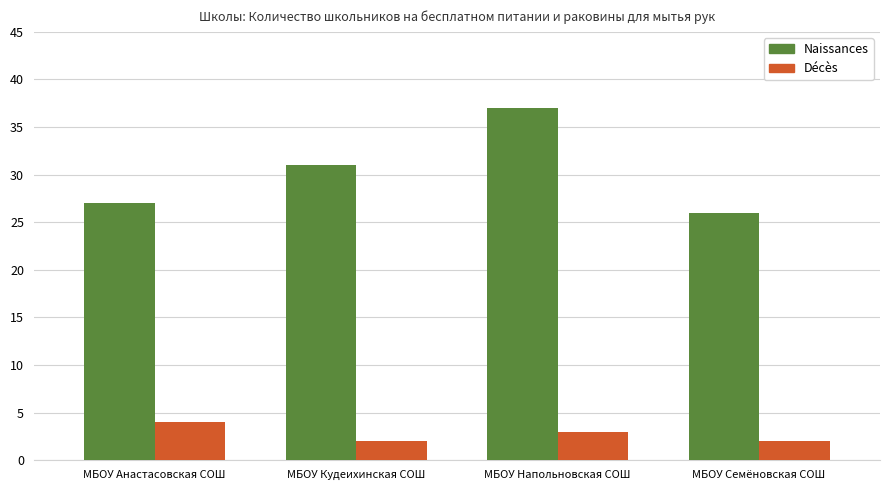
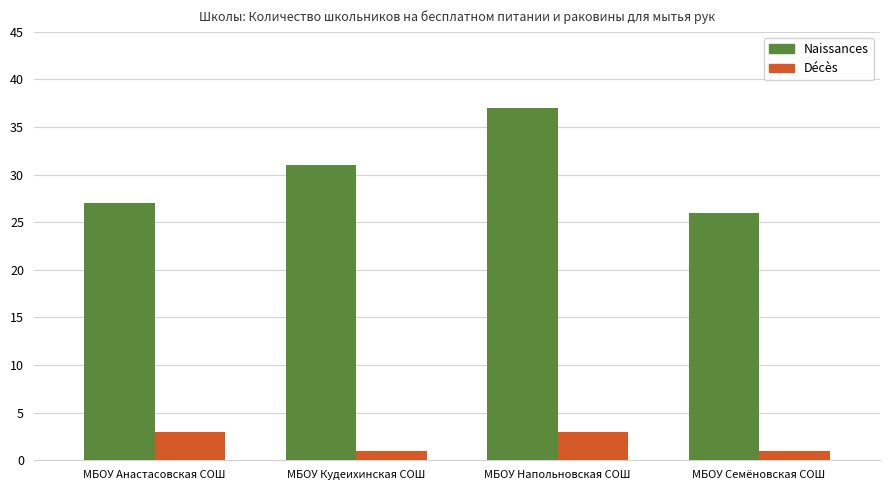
Décès, МБОУ Анастасовская СОШ: 4 -> 3
Décès, МБОУ Кудеихинская СОШ: 2 -> 1
Décès, МБОУ Семёновская СОШ: 2 -> 1
